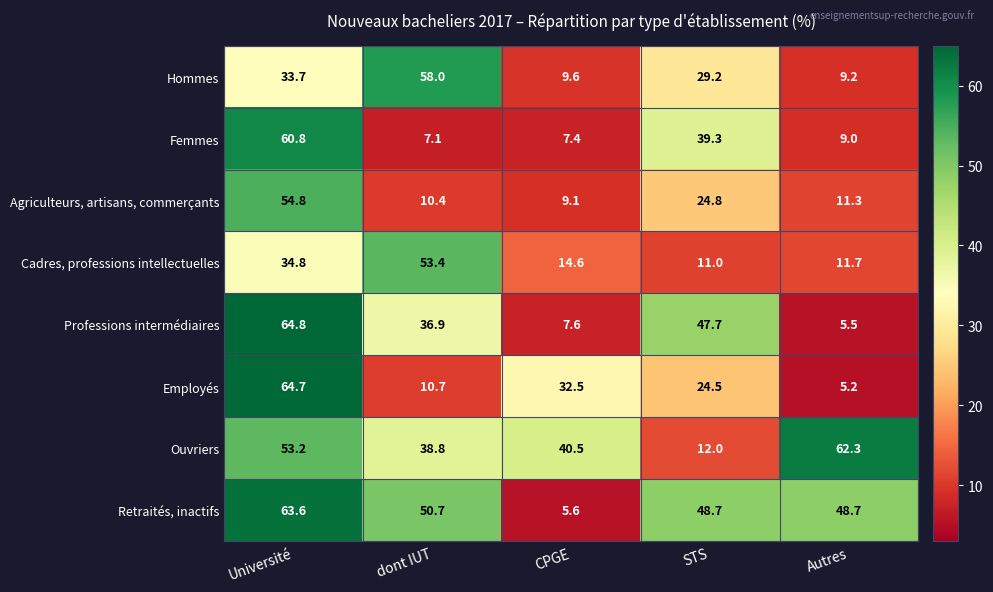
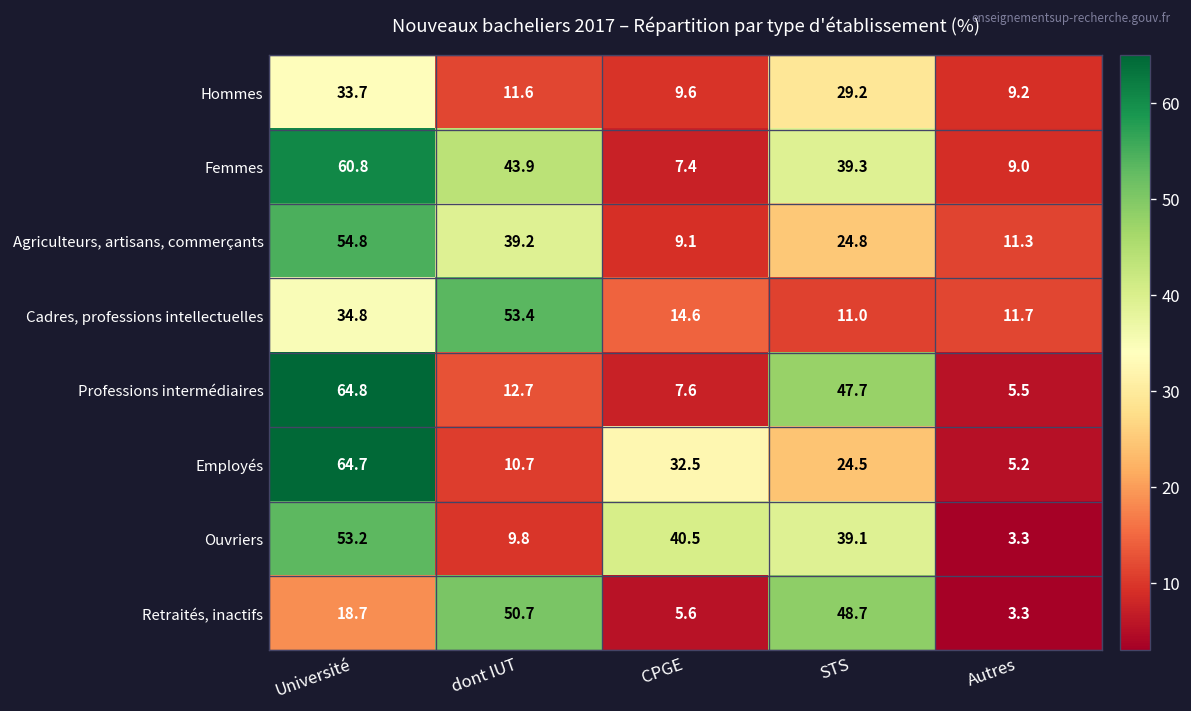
Hommes, dont IUT: 58.0 -> 11.6
Femmes, dont IUT: 7.1 -> 43.9
Agriculteurs, artisans, commerçants, dont IUT: 10.4 -> 39.2
Professions intermédiaires, dont IUT: 36.9 -> 12.7
Ouvriers, dont IUT: 38.8 -> 9.8
Ouvriers, STS: 12.0 -> 39.1
Ouvriers, Autres: 62.3 -> 3.3
Retraités, inactifs, Université: 63.6 -> 18.7
Retraités, inactifs, Autres: 48.7 -> 3.3
